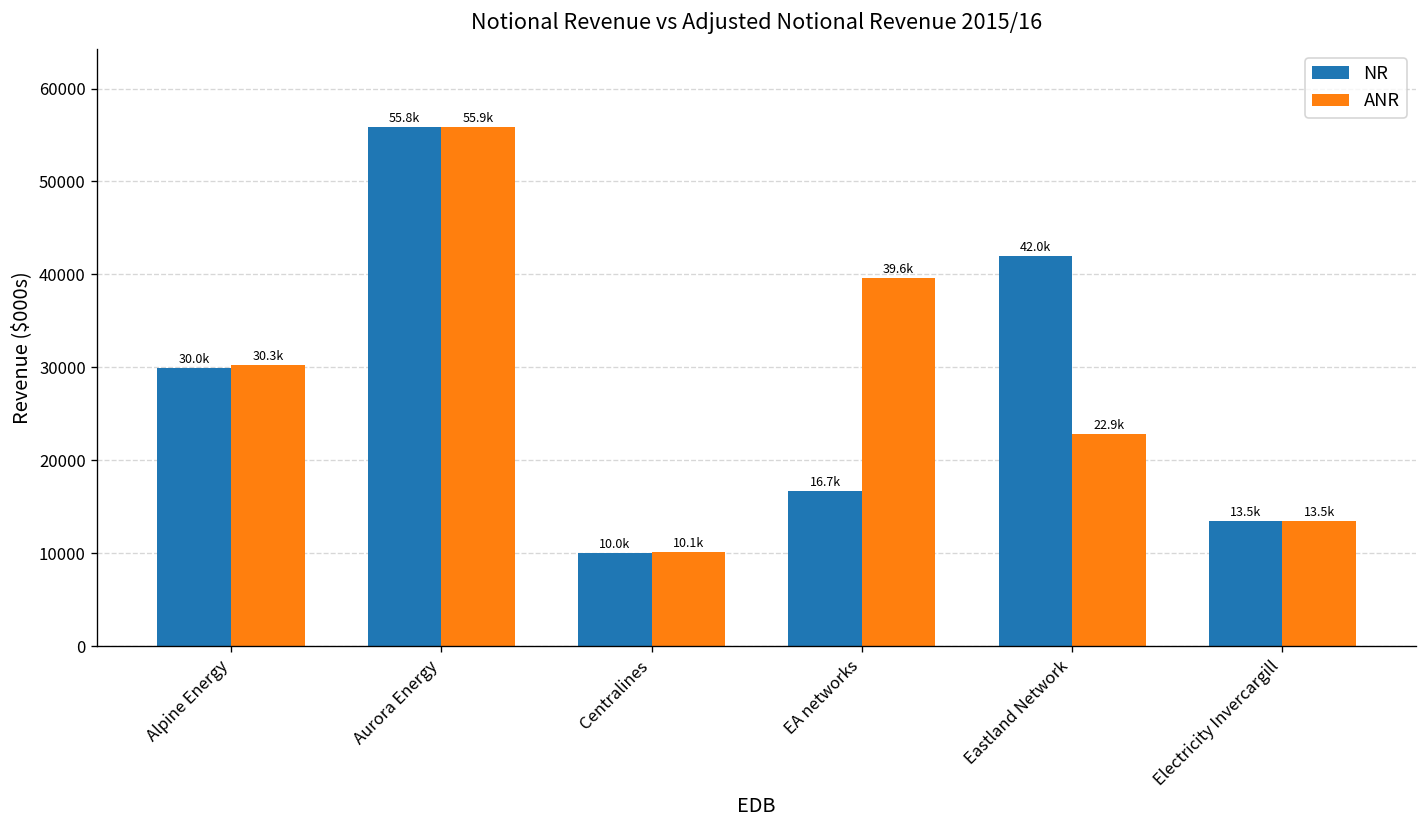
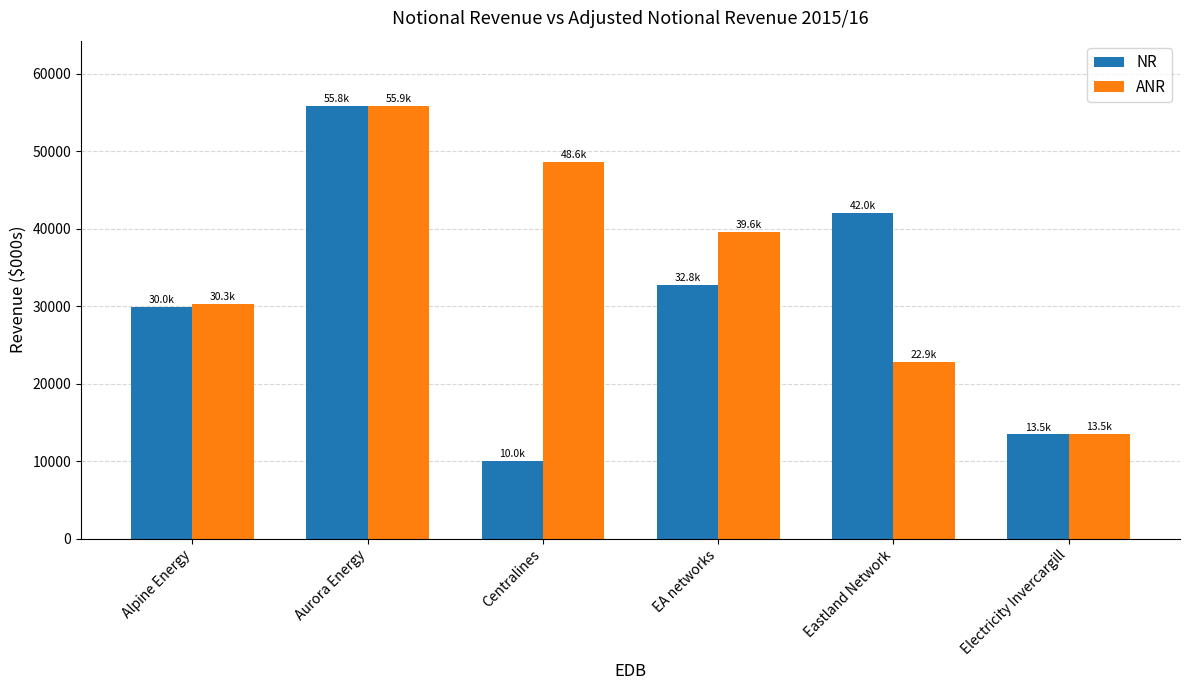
ANR, Centralines: 10.1k -> 48.6k
NR, EA networks: 16.7k -> 32.8k
